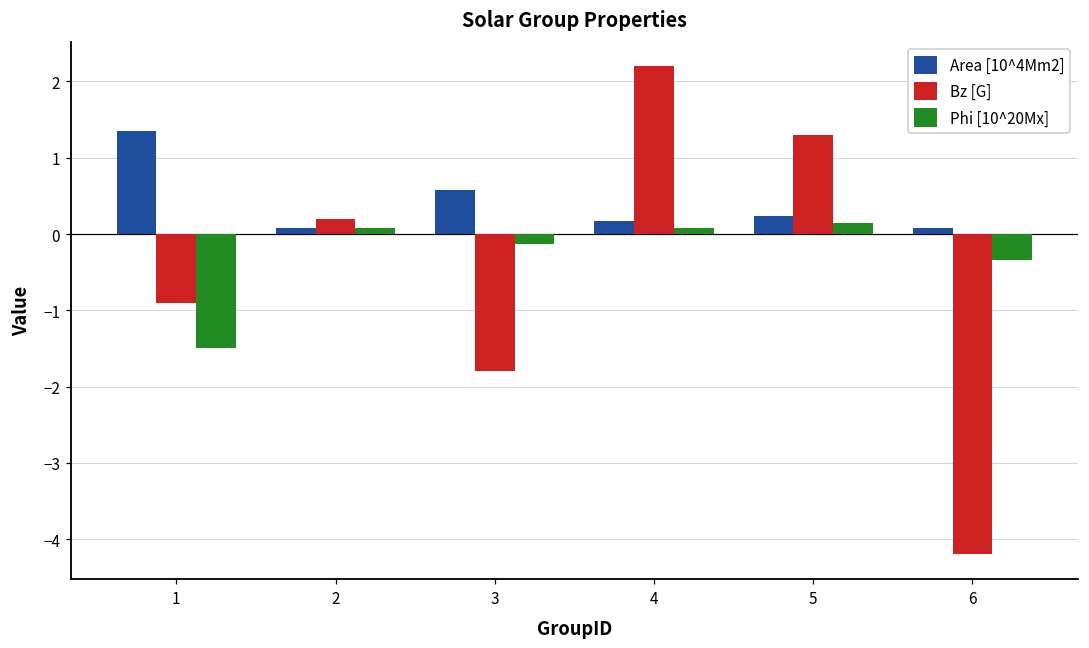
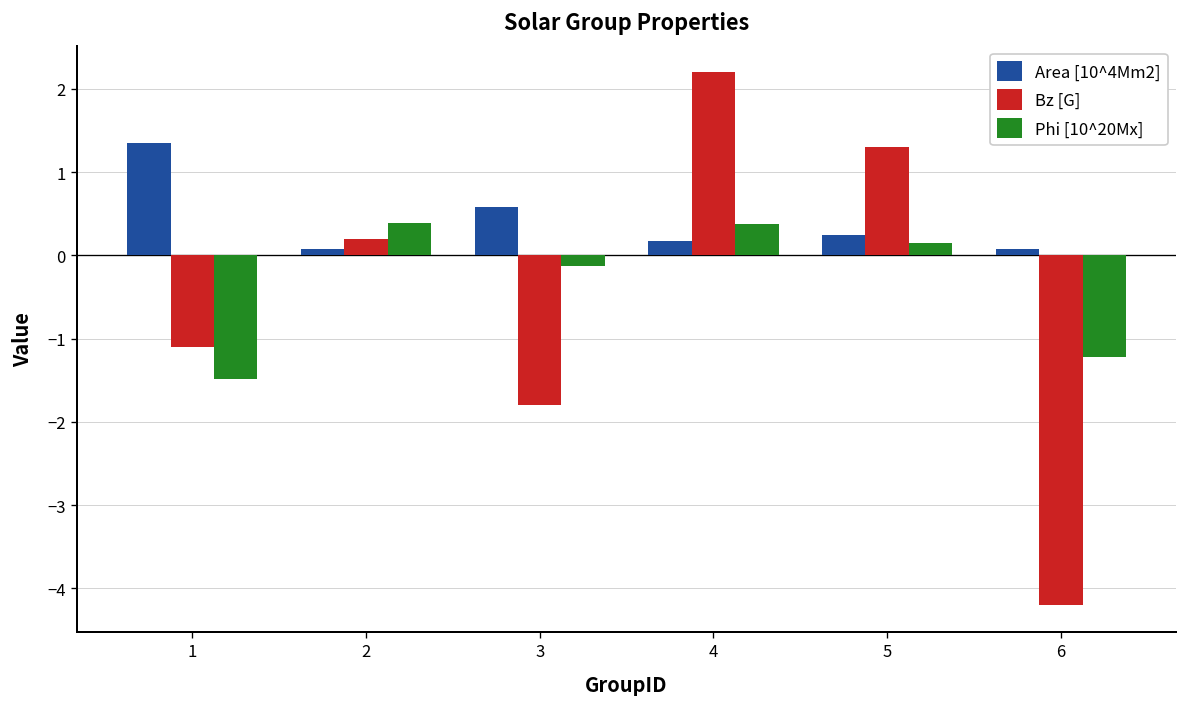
Bz [G], 1: -0.9 -> -1.1
Phi [10^20Mx], 2: 0.1 -> 0.4
Phi [10^20Mx], 4: 0.1 -> 0.4
Phi [10^20Mx], 6: -0.3 -> -1.2
